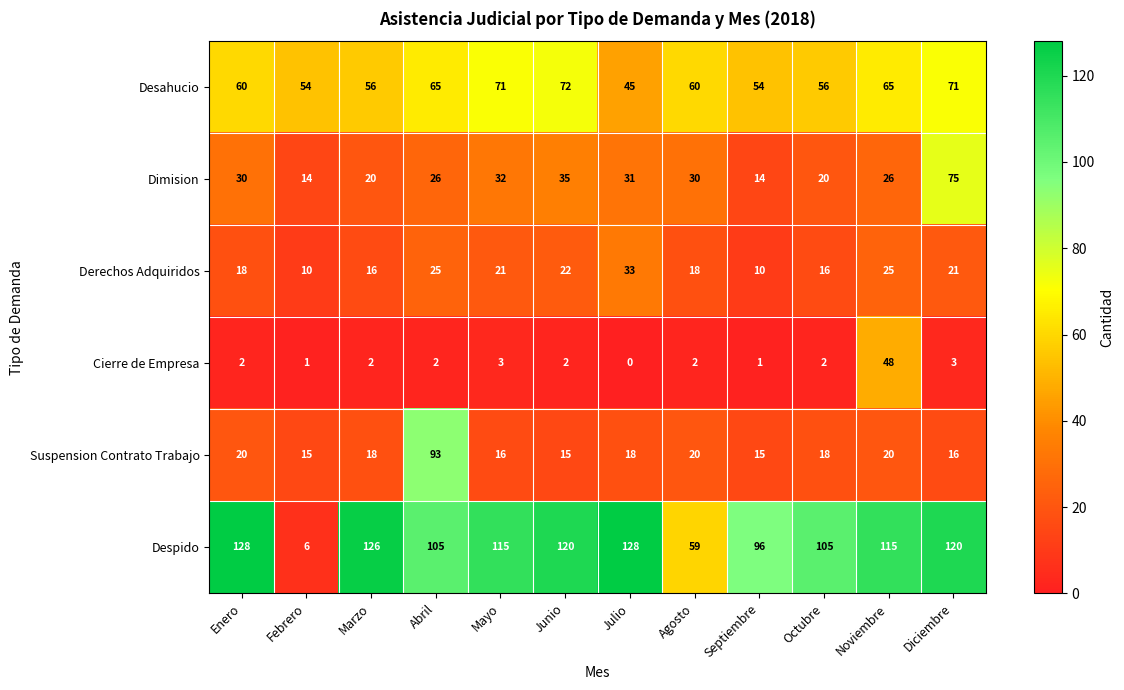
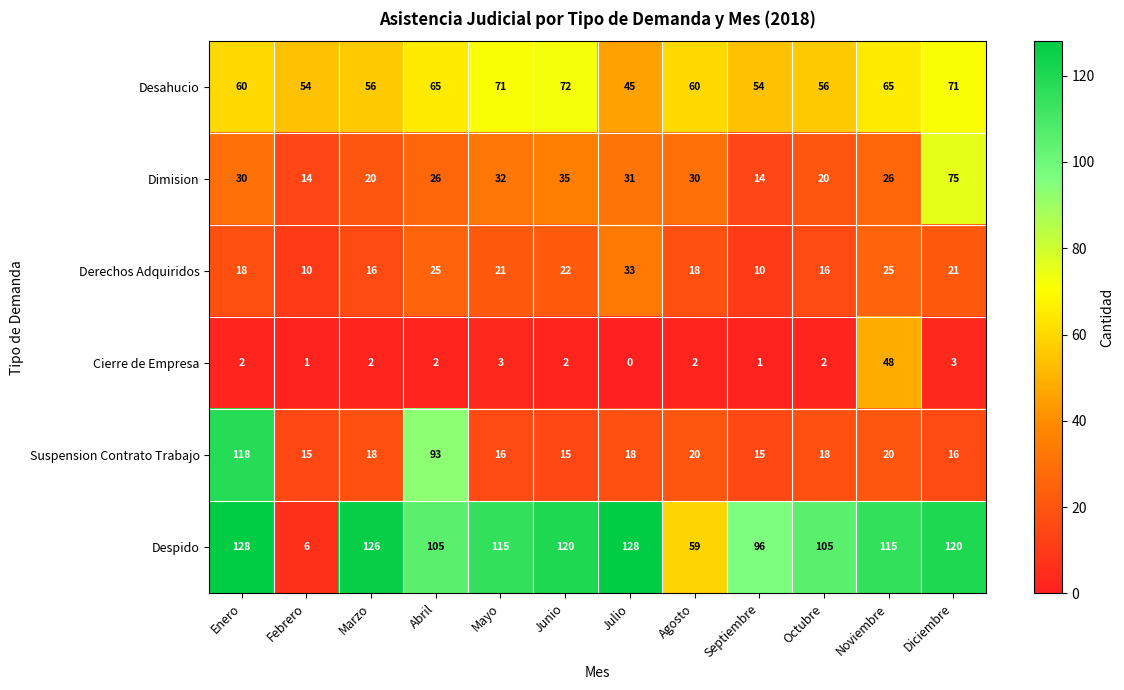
Suspension Contrato Trabajo, Enero: 20 -> 118
